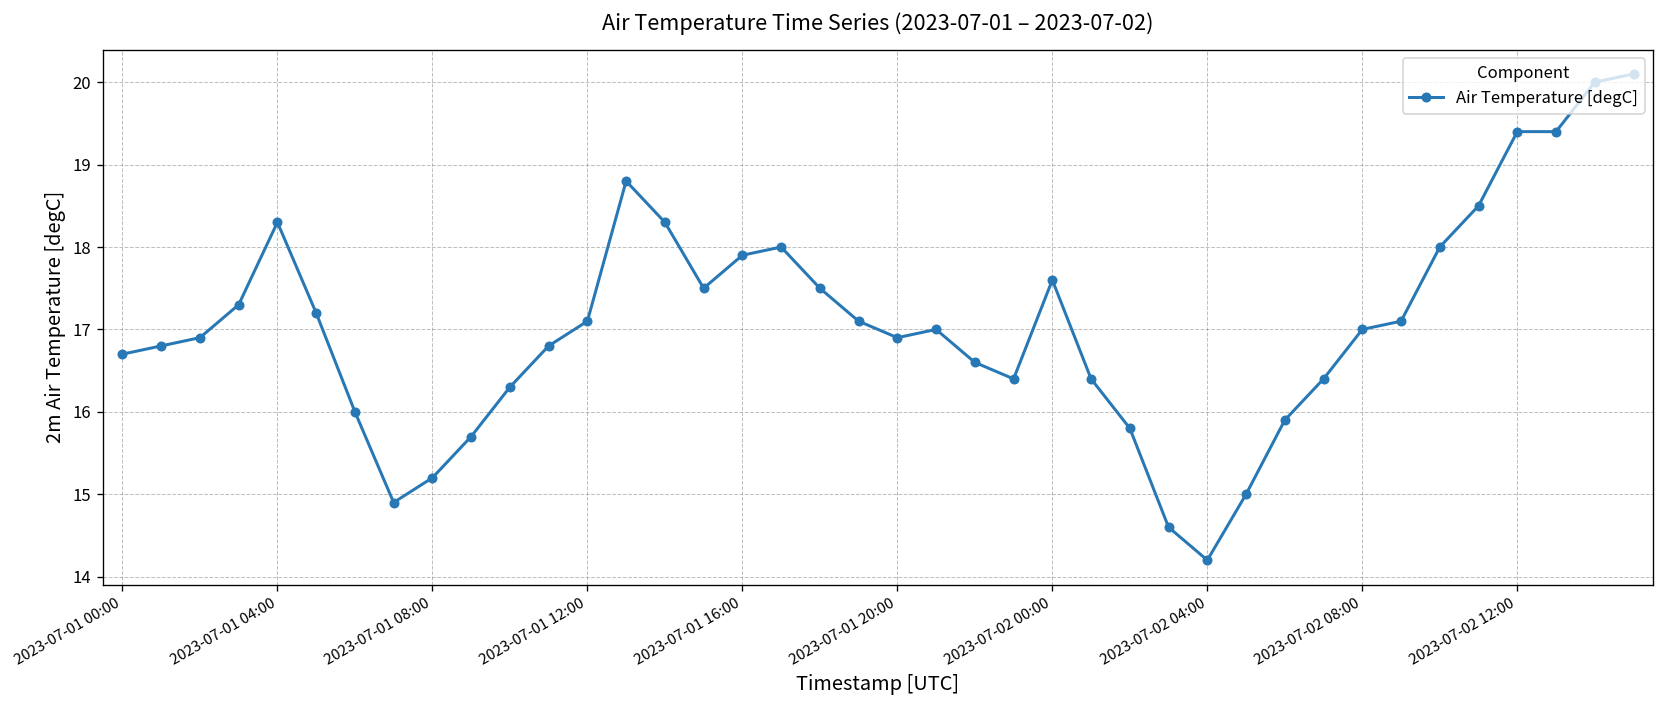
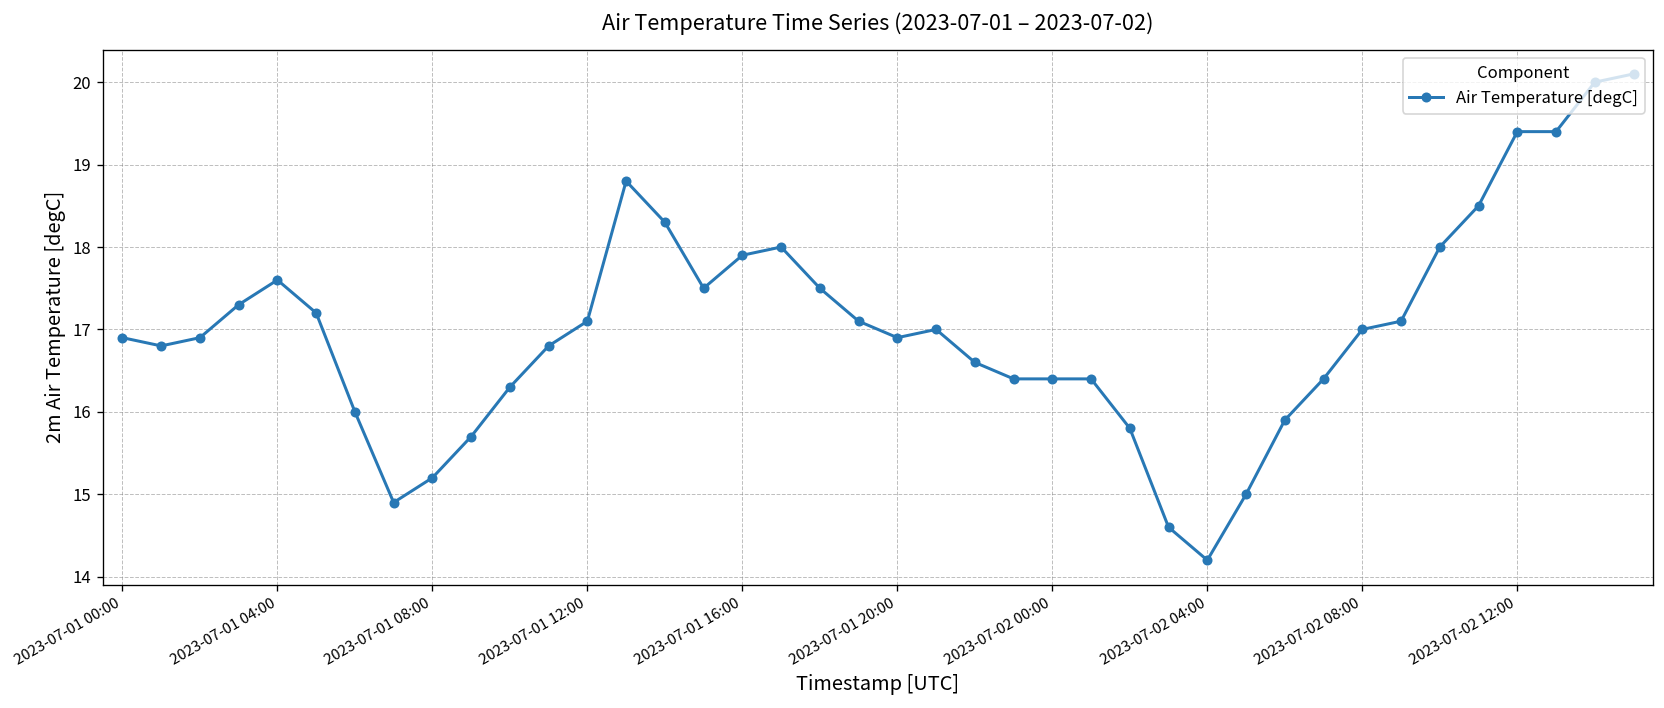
2023-07-01 00:00: 16.7 -> 16.9
2023-07-01 04:00: 18.3 -> 17.6
2023-07-02 00:00: 17.6 -> 16.4
